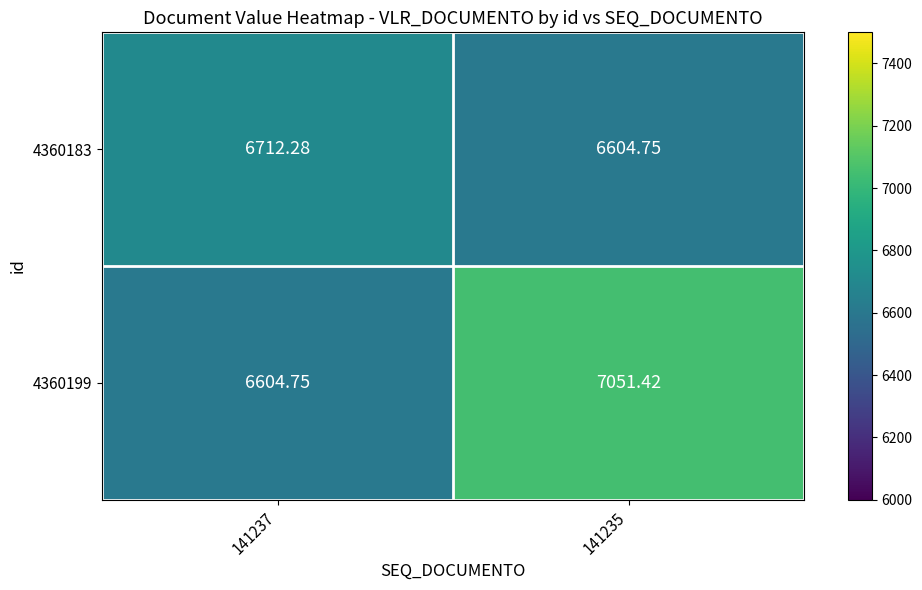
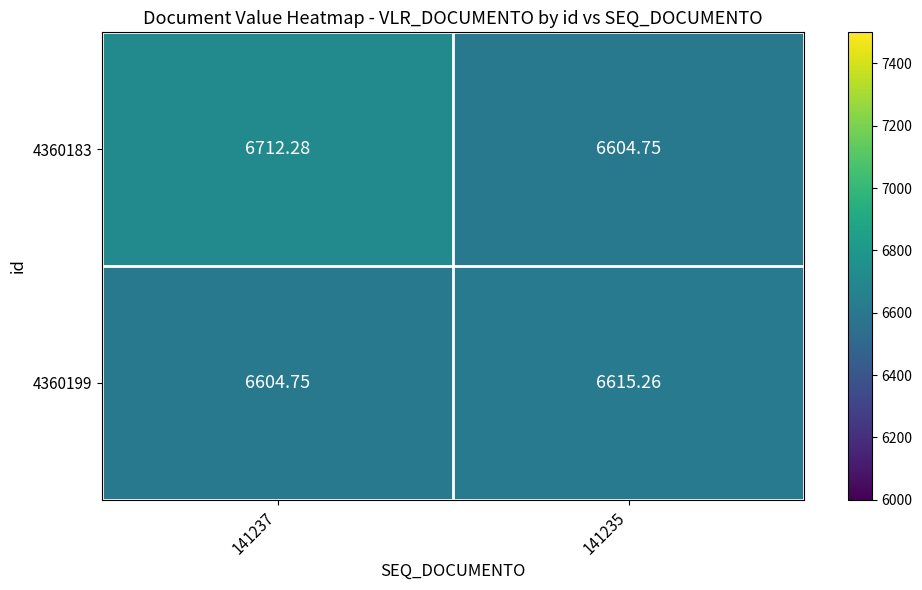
4360199, 141235: 7051.42 -> 6615.26
